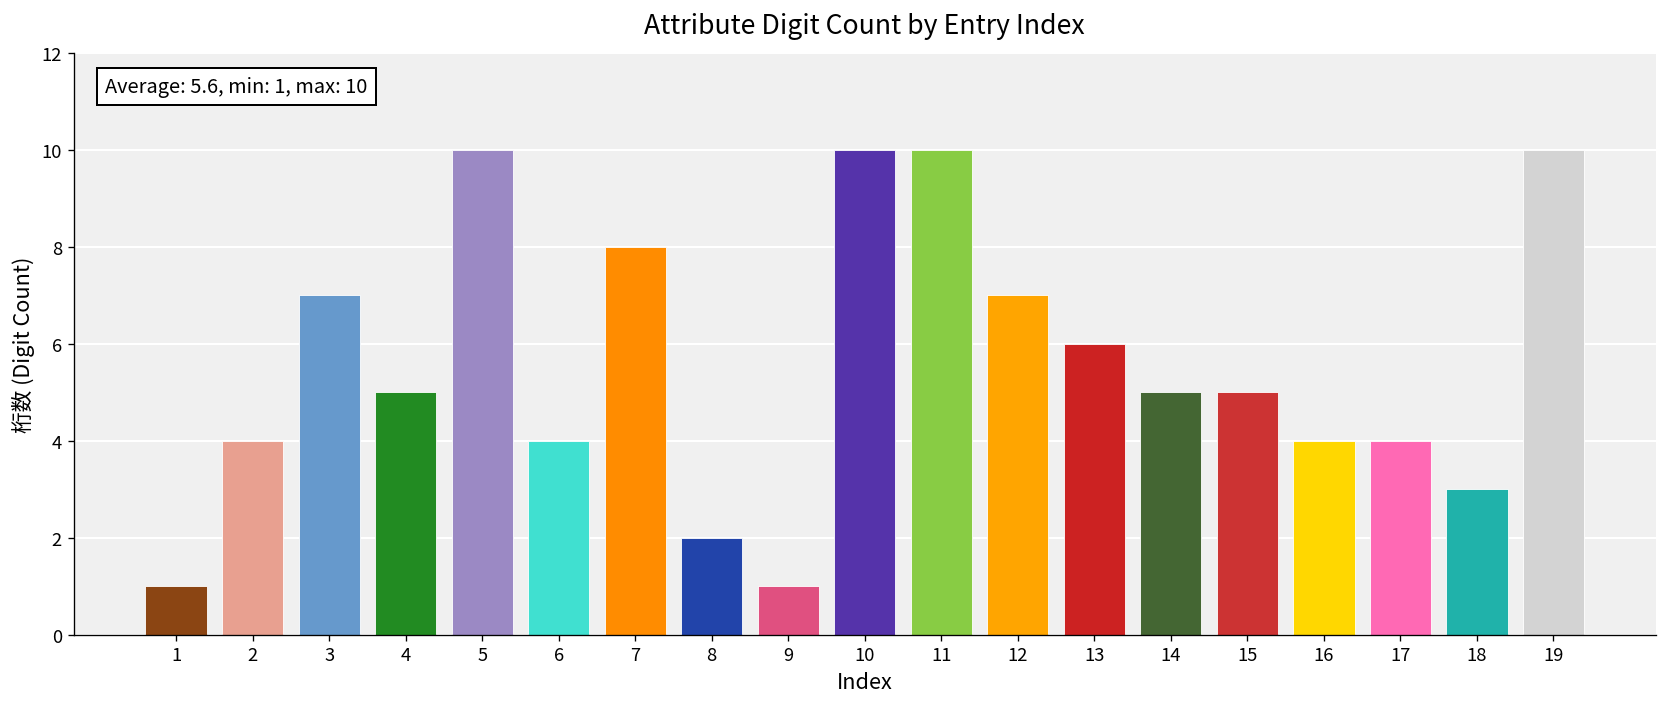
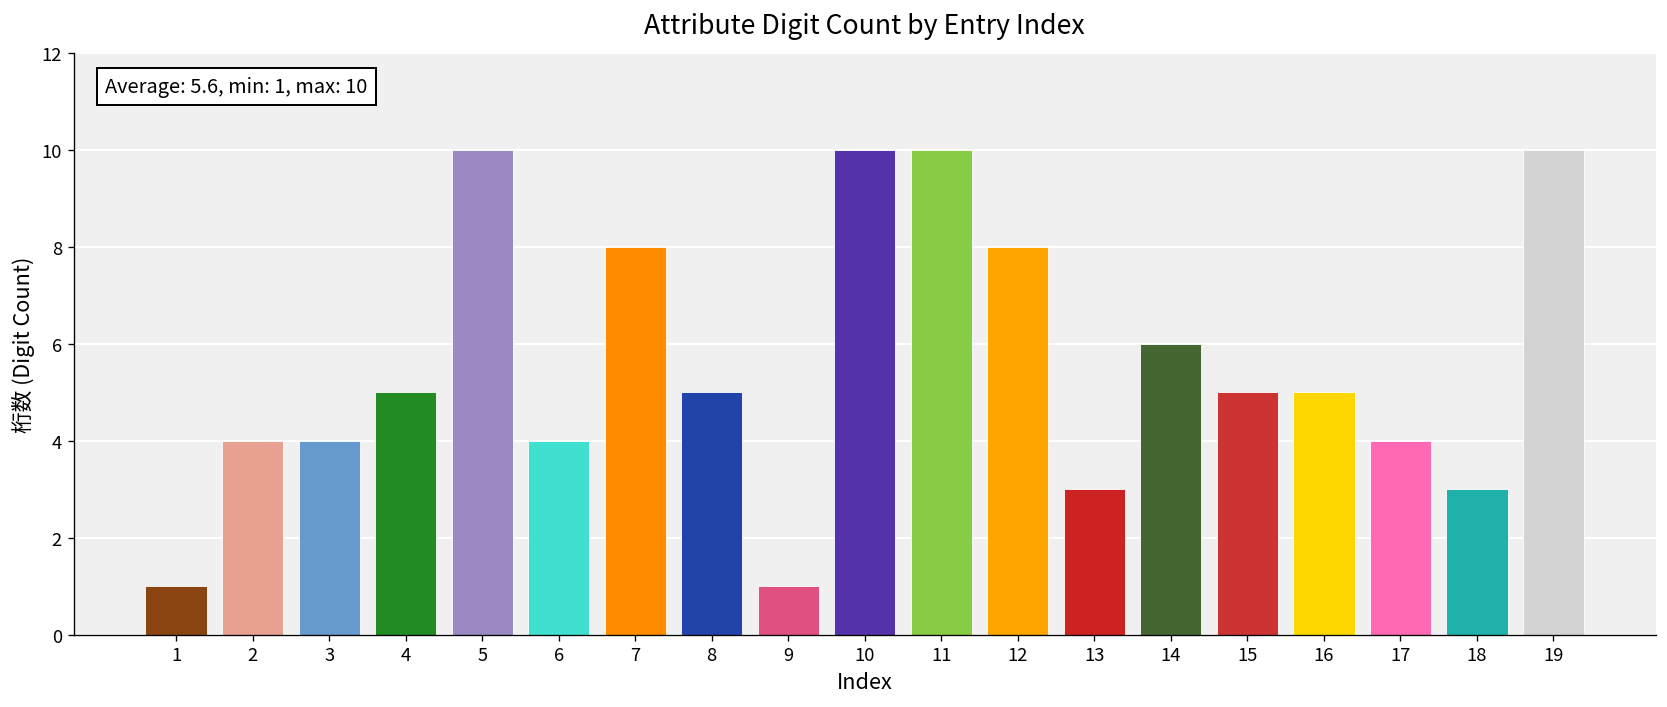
3: 7 -> 4
8: 2 -> 5
12: 7 -> 8
13: 6 -> 3
14: 5 -> 6
16: 4 -> 5
